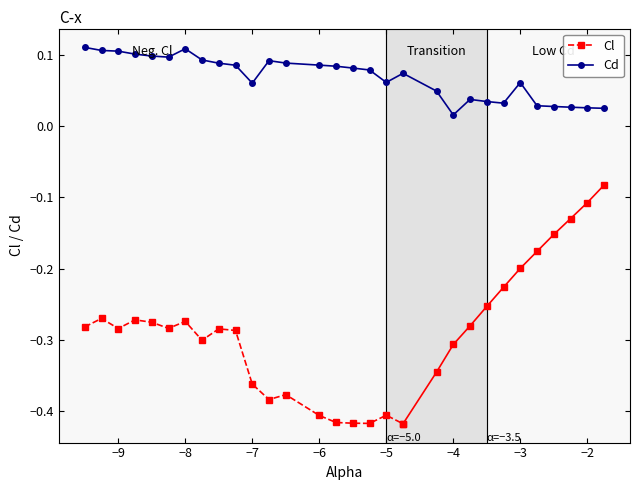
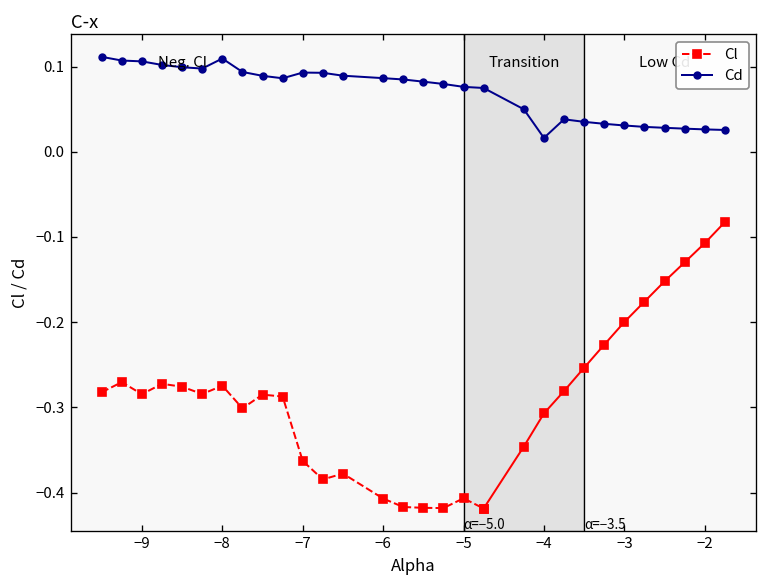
Cd, −7: 0.06 -> 0.09
Cd, −5: 0.06 -> 0.08
Cd, −3: 0.06 -> 0.03
